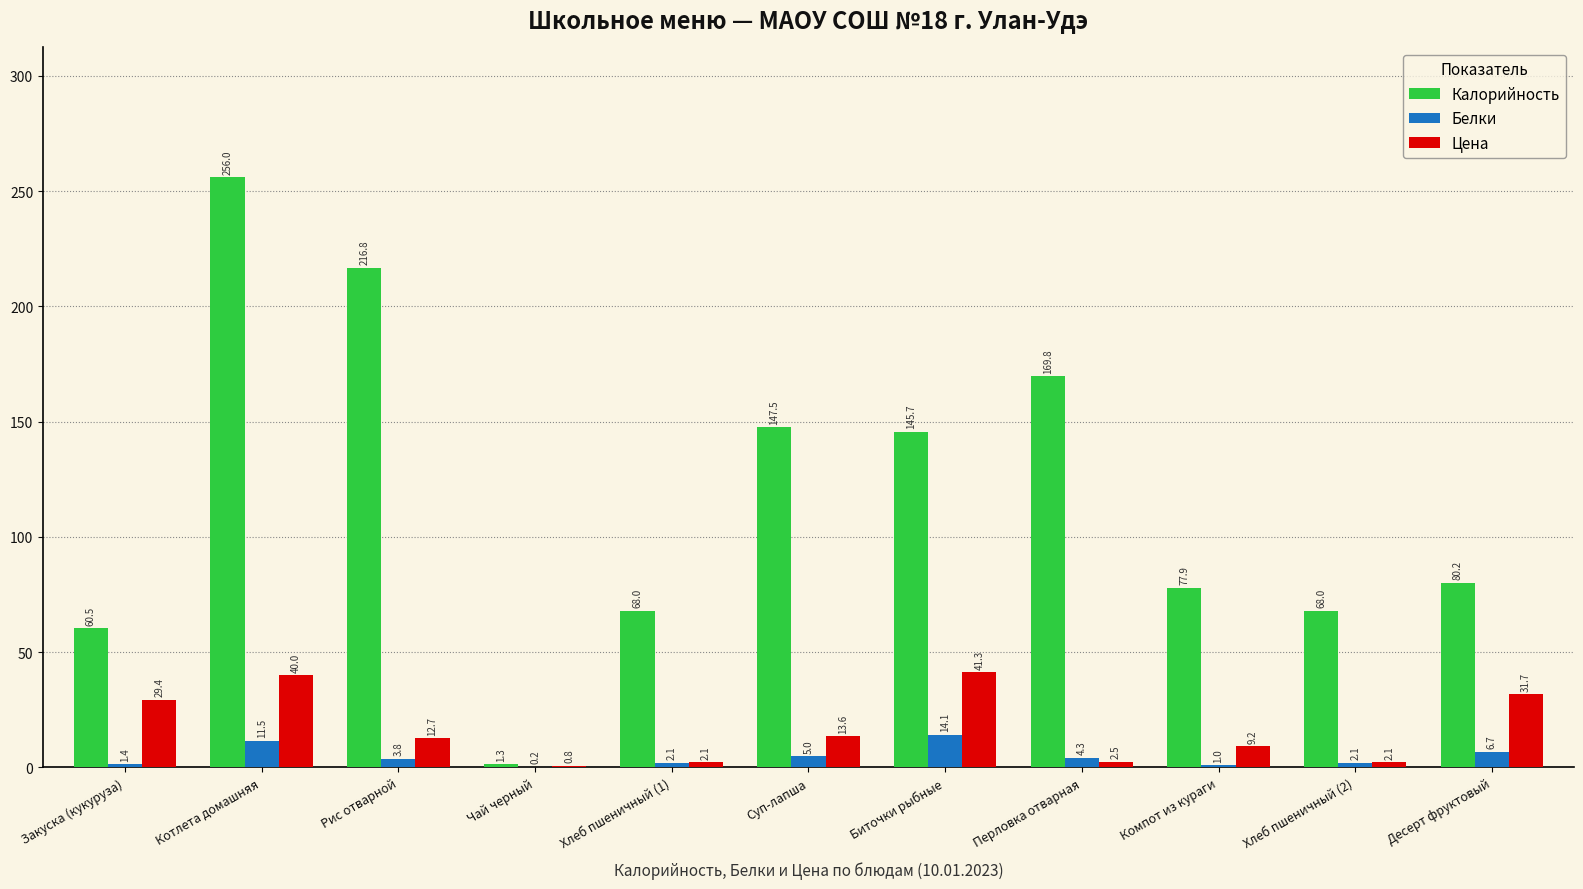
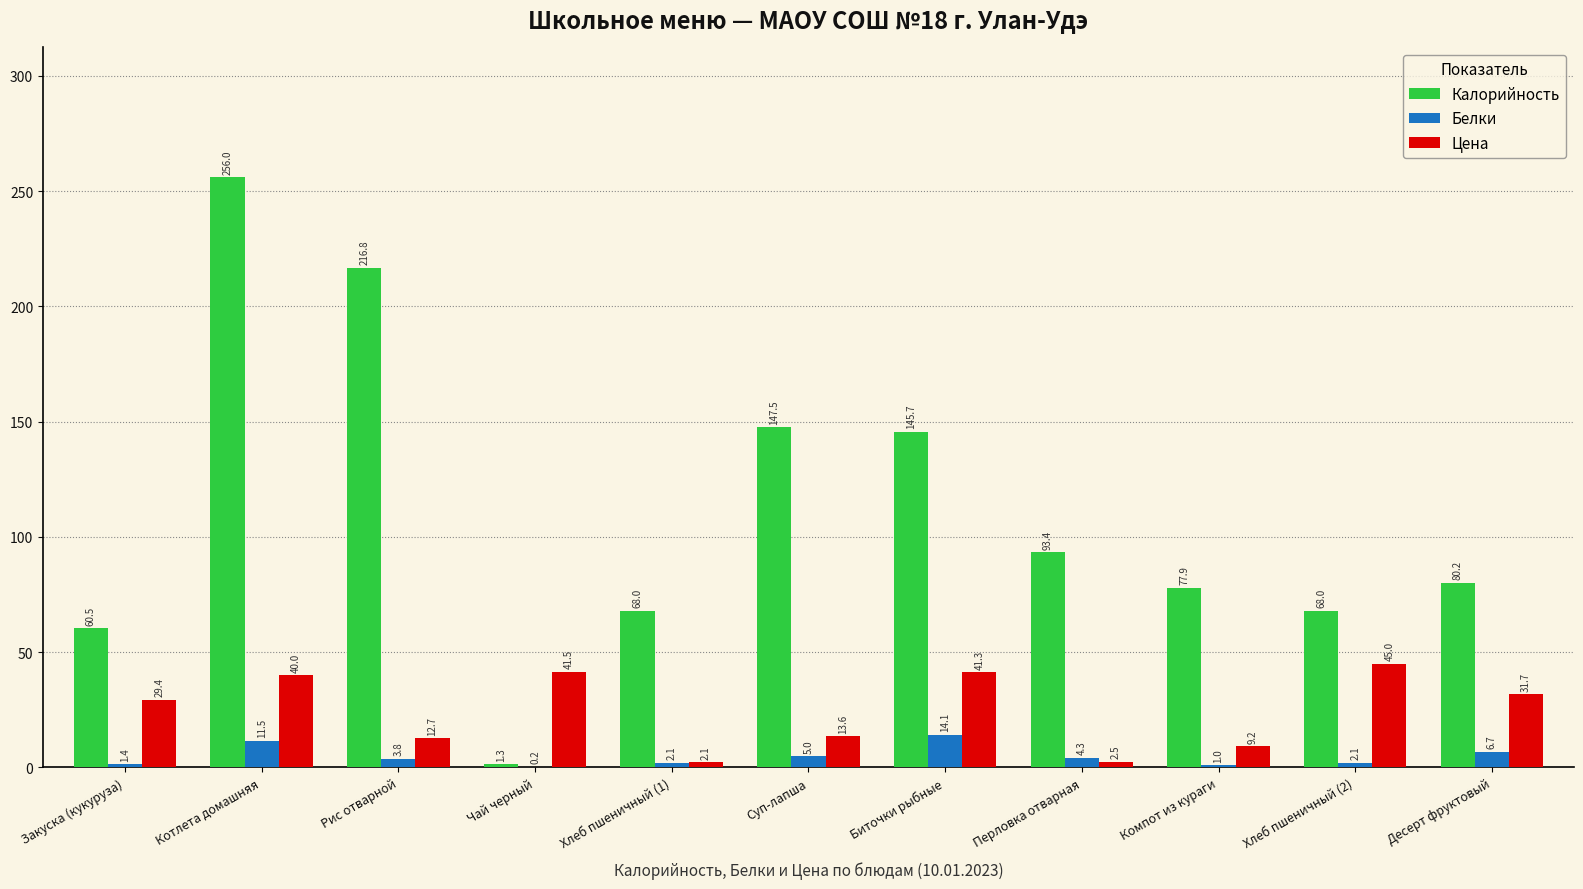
Цена, Чай черный: 0.8 -> 41.5
Калорийность, Перловка отварная: 169.8 -> 93.4
Цена, Хлеб пшеничный (2): 2.1 -> 45.0
